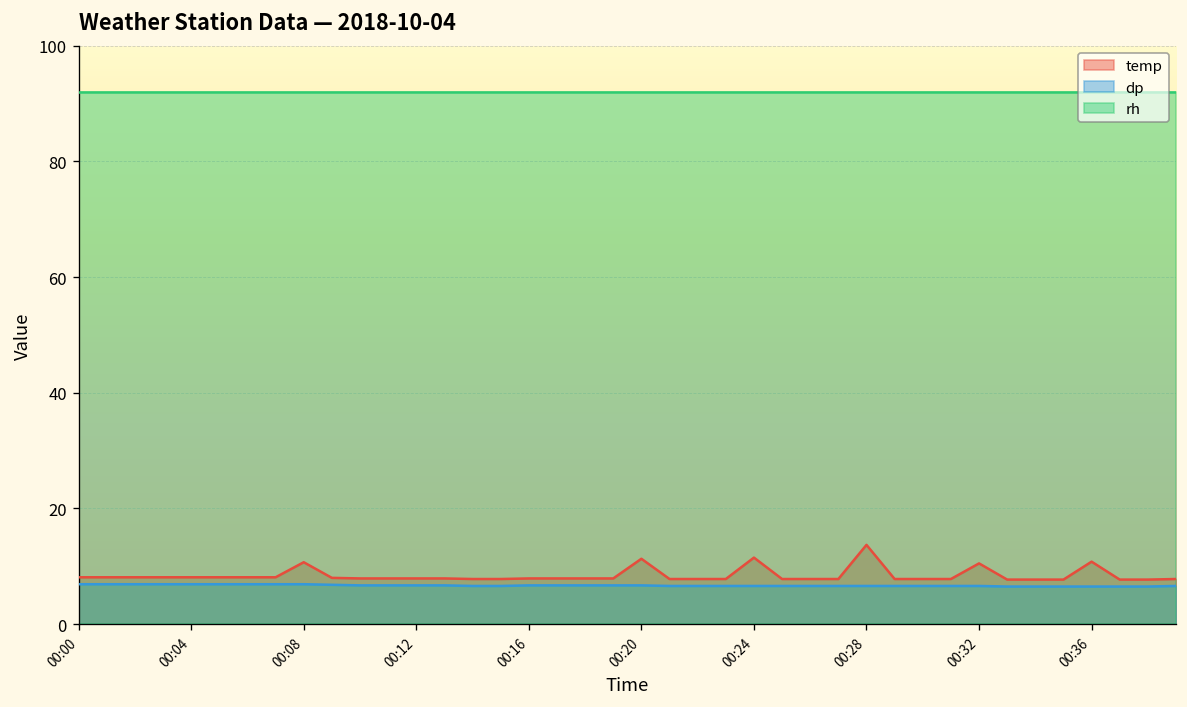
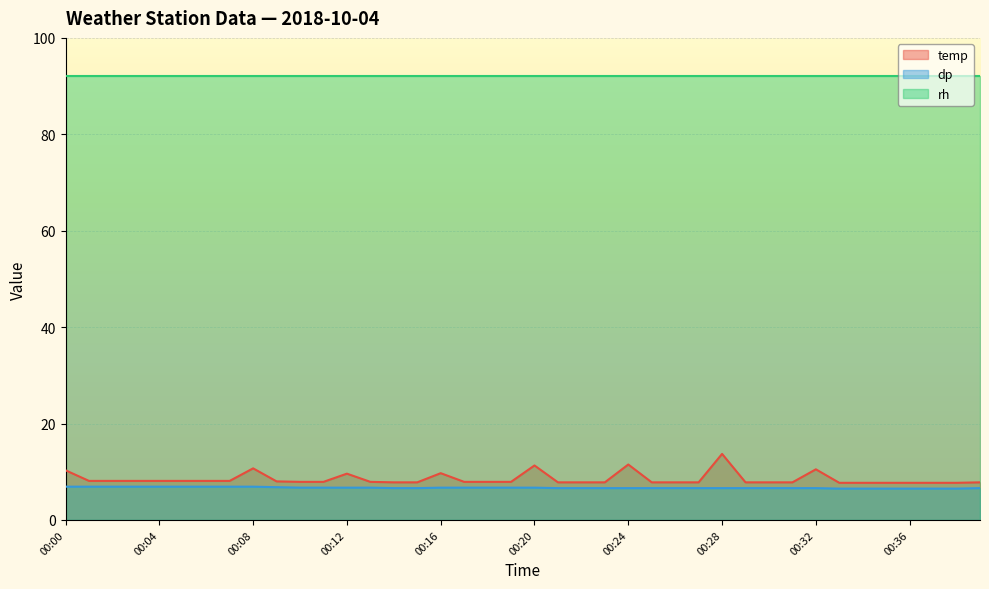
temp, 00:00: 8 -> 10
temp, 00:12: 8 -> 10
temp, 00:16: 8 -> 10
temp, 00:36: 11 -> 8
